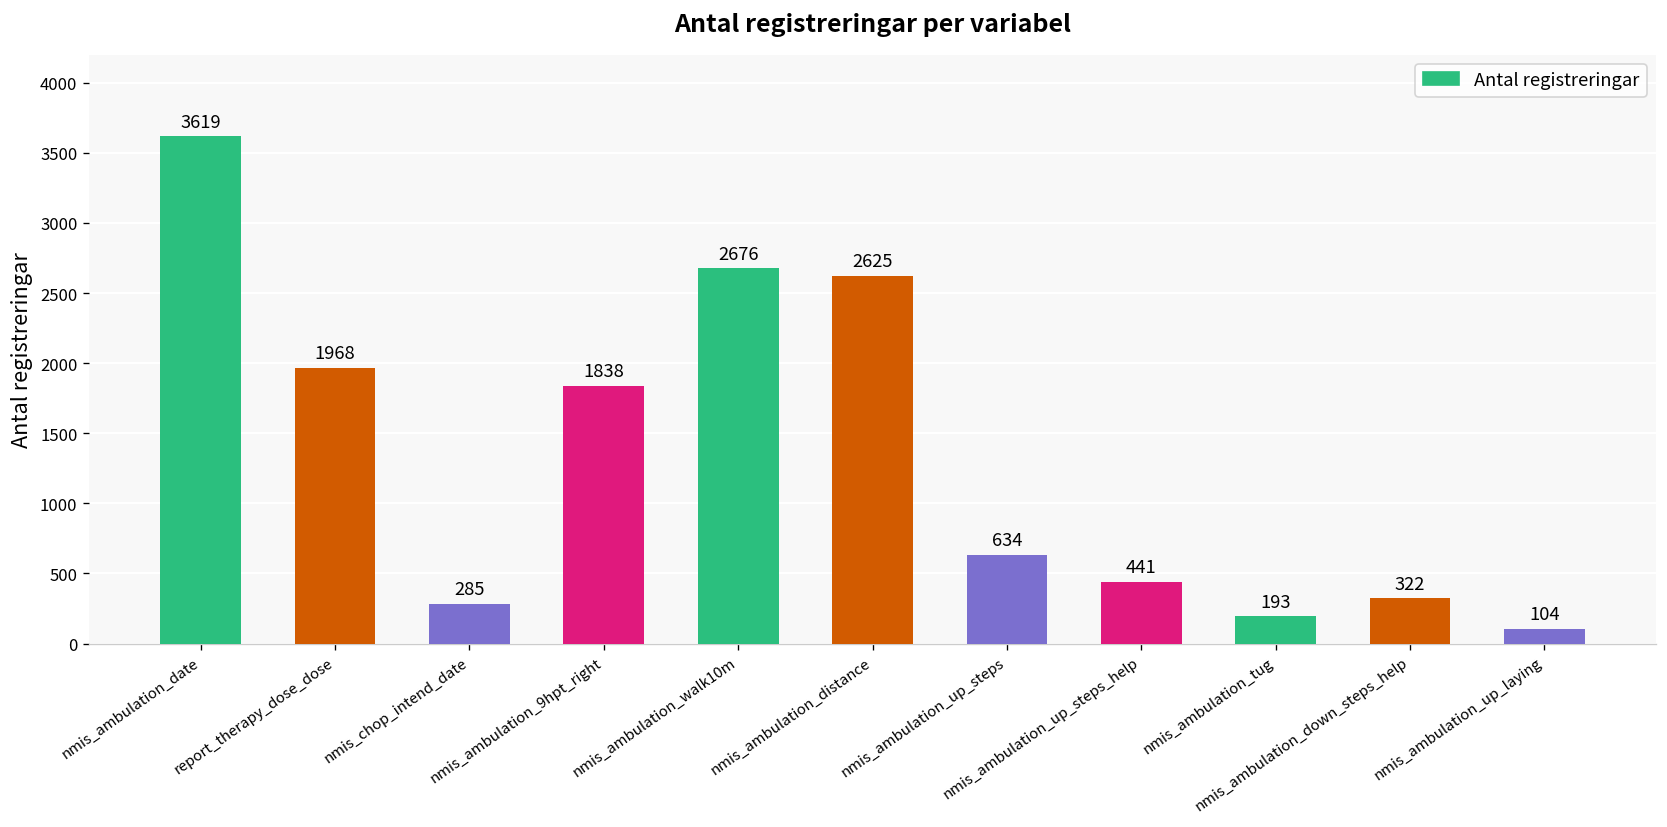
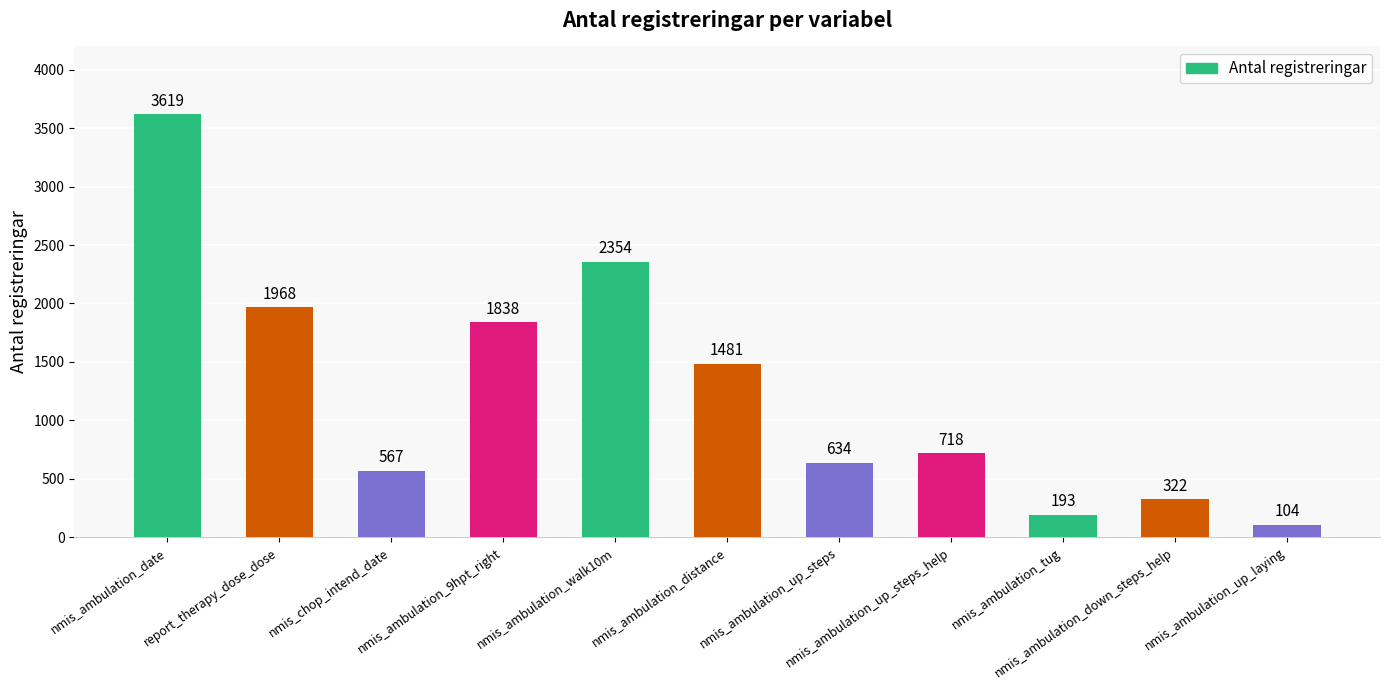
nmis_chop_intend_date: 285 -> 567
nmis_ambulation_walk10m: 2676 -> 2354
nmis_ambulation_distance: 2625 -> 1481
nmis_ambulation_up_steps_help: 441 -> 718
